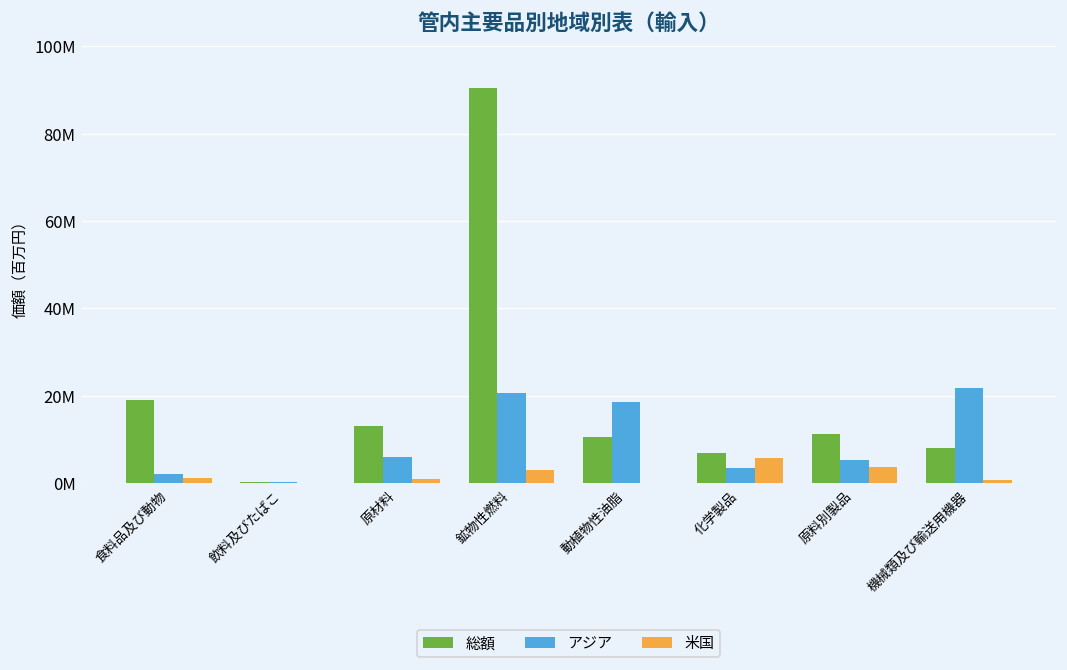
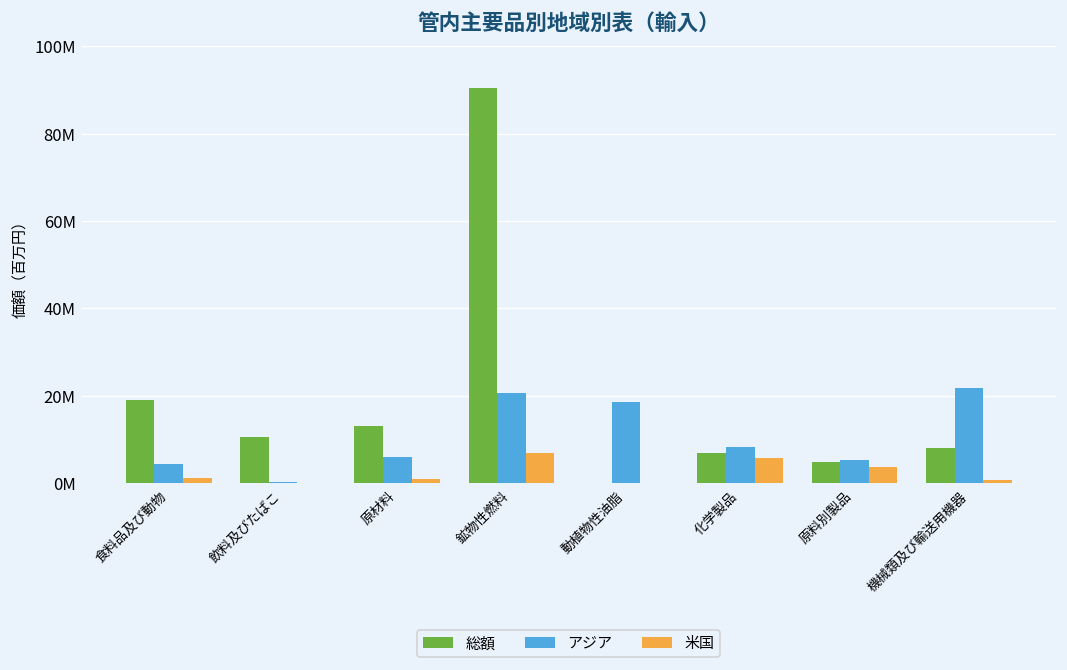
アジア, 食料品及び動物: 2000000 -> 4000000
総額, 飲料及びたばこ: 0 -> 11000000
米国, 鉱物性燃料: 3000000 -> 7000000
総額, 動植物性油脂: 10000000 -> 0
アジア, 化学製品: 3000000 -> 8000000
総額, 原料別製品: 11000000 -> 5000000
